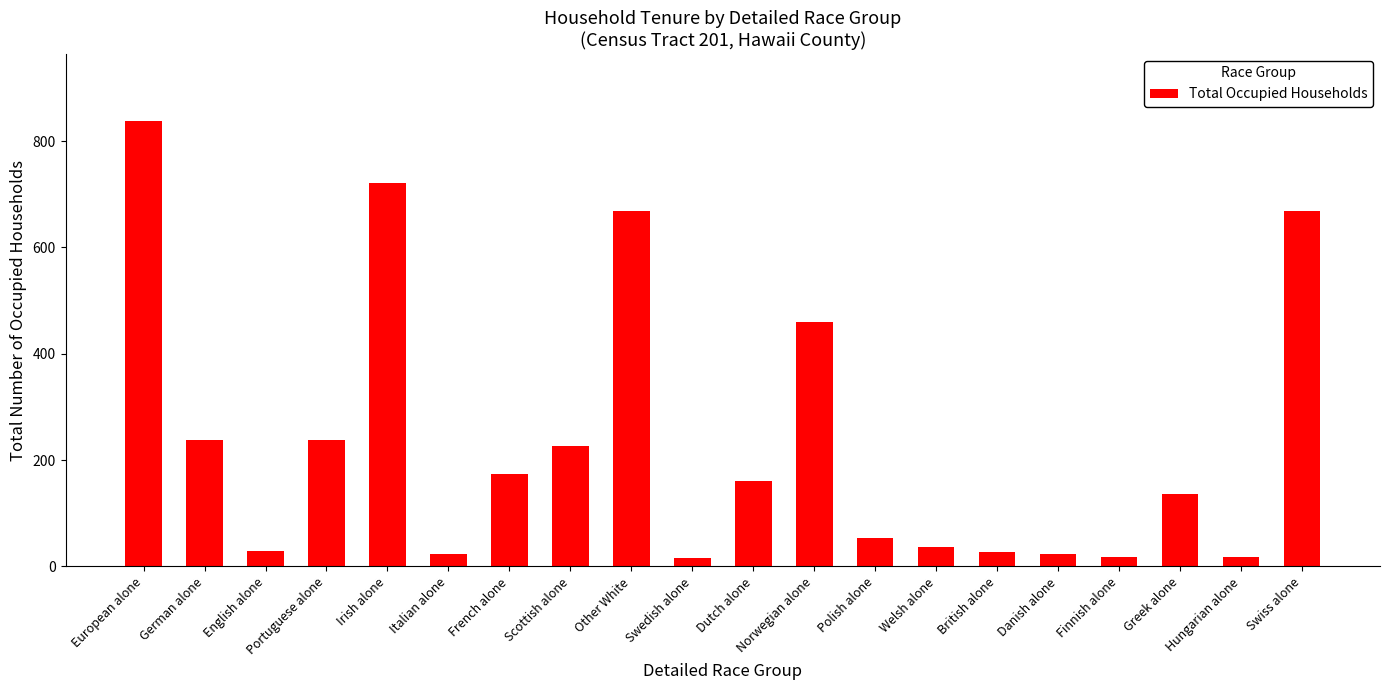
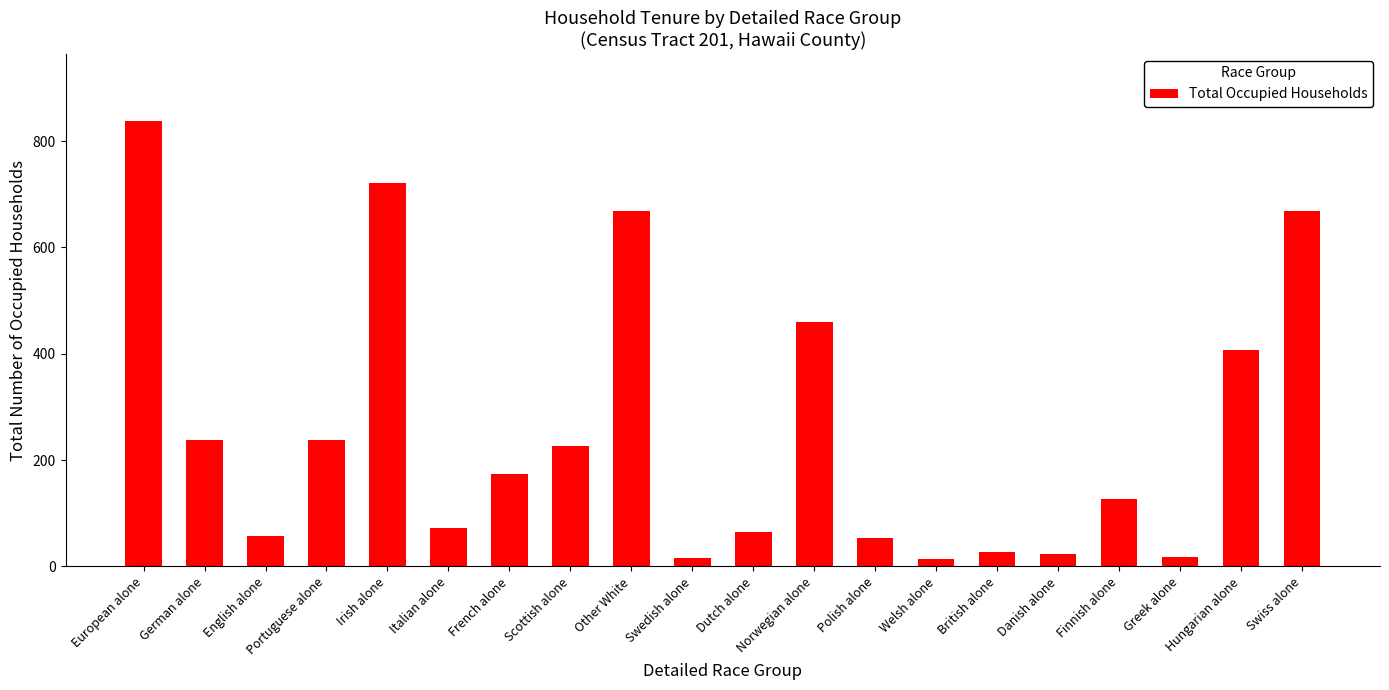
English alone: 30 -> 60
Italian alone: 20 -> 70
Dutch alone: 160 -> 70
Welsh alone: 40 -> 20
Finnish alone: 20 -> 130
Greek alone: 140 -> 20
Hungarian alone: 20 -> 410
